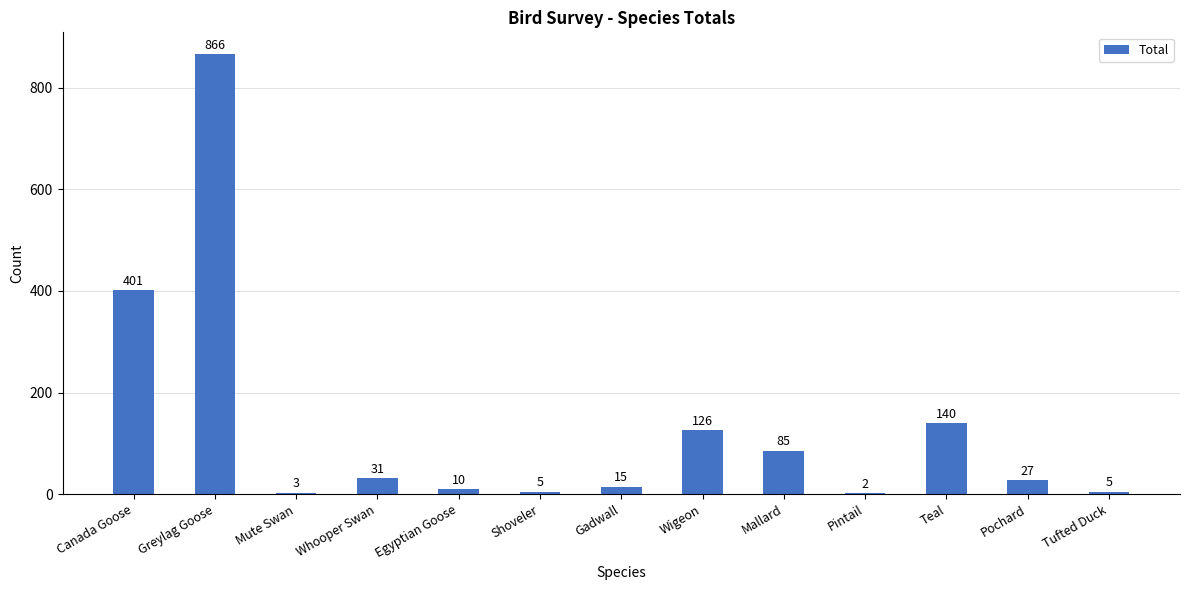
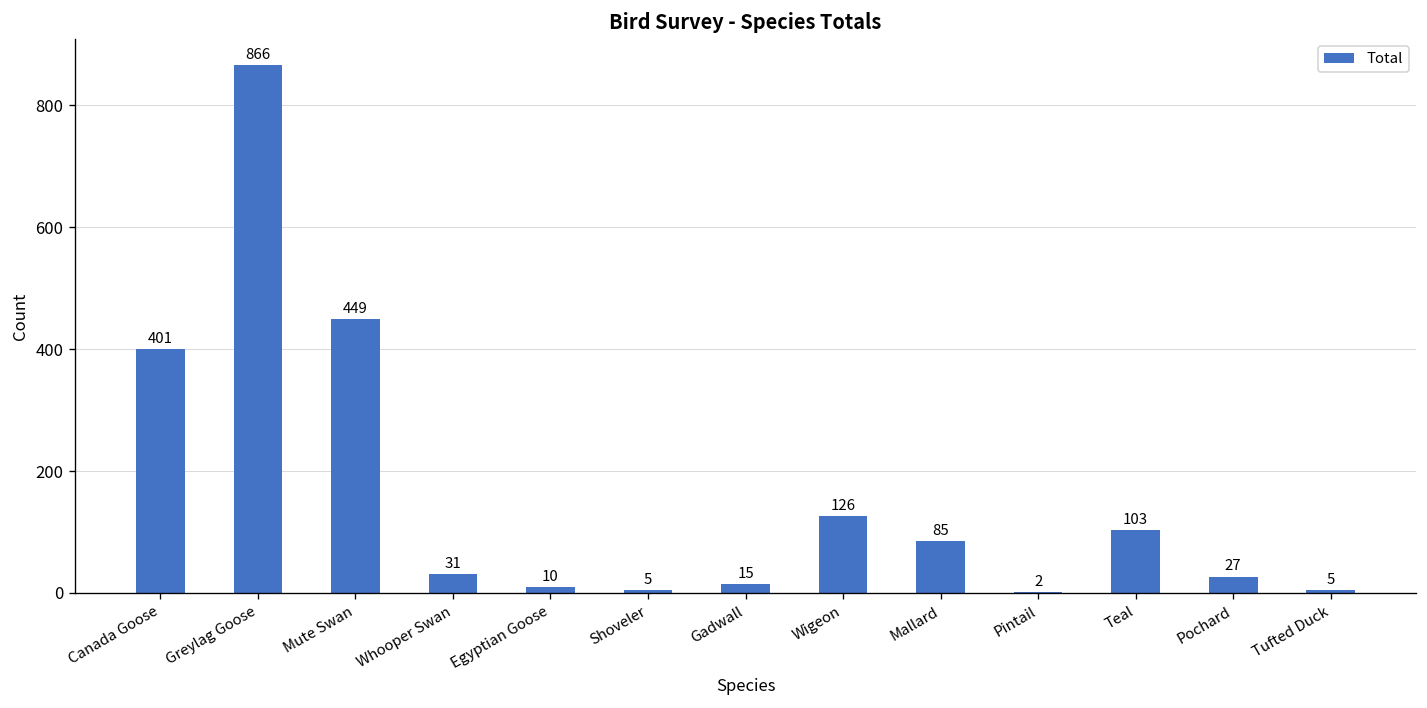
Mute Swan: 3 -> 449
Teal: 140 -> 103
